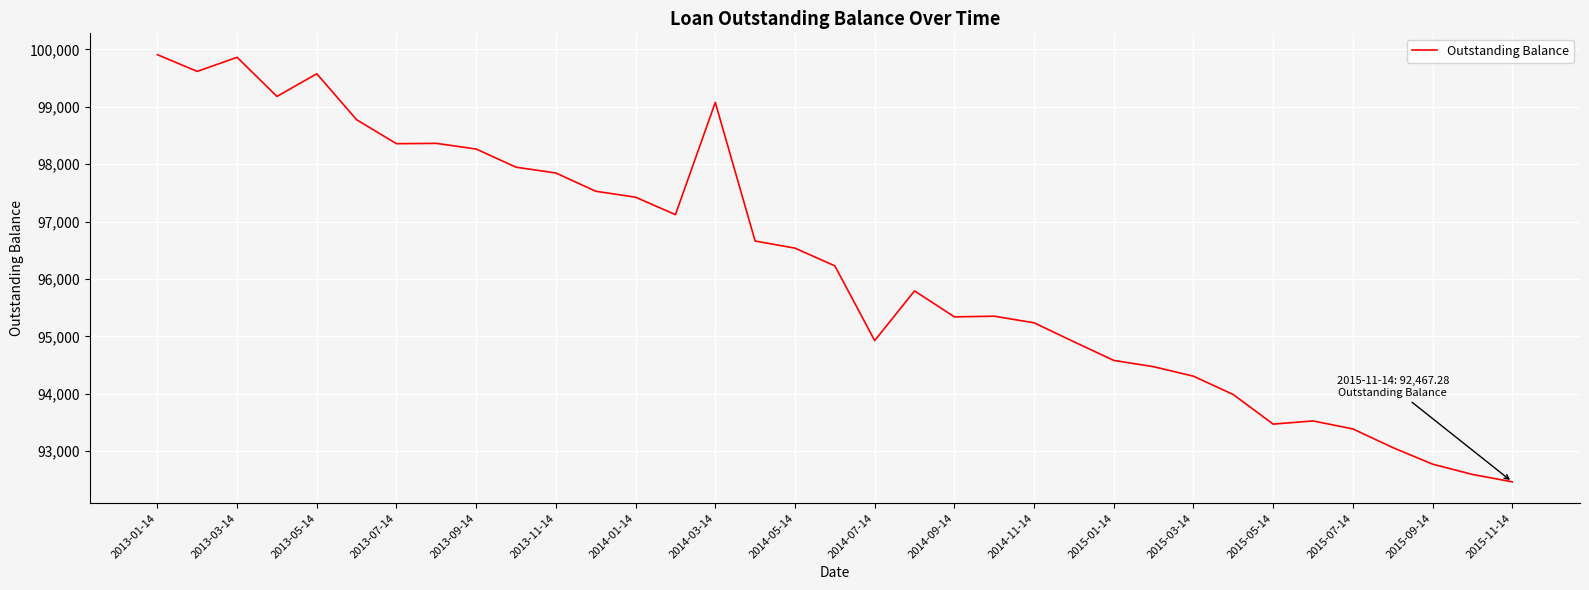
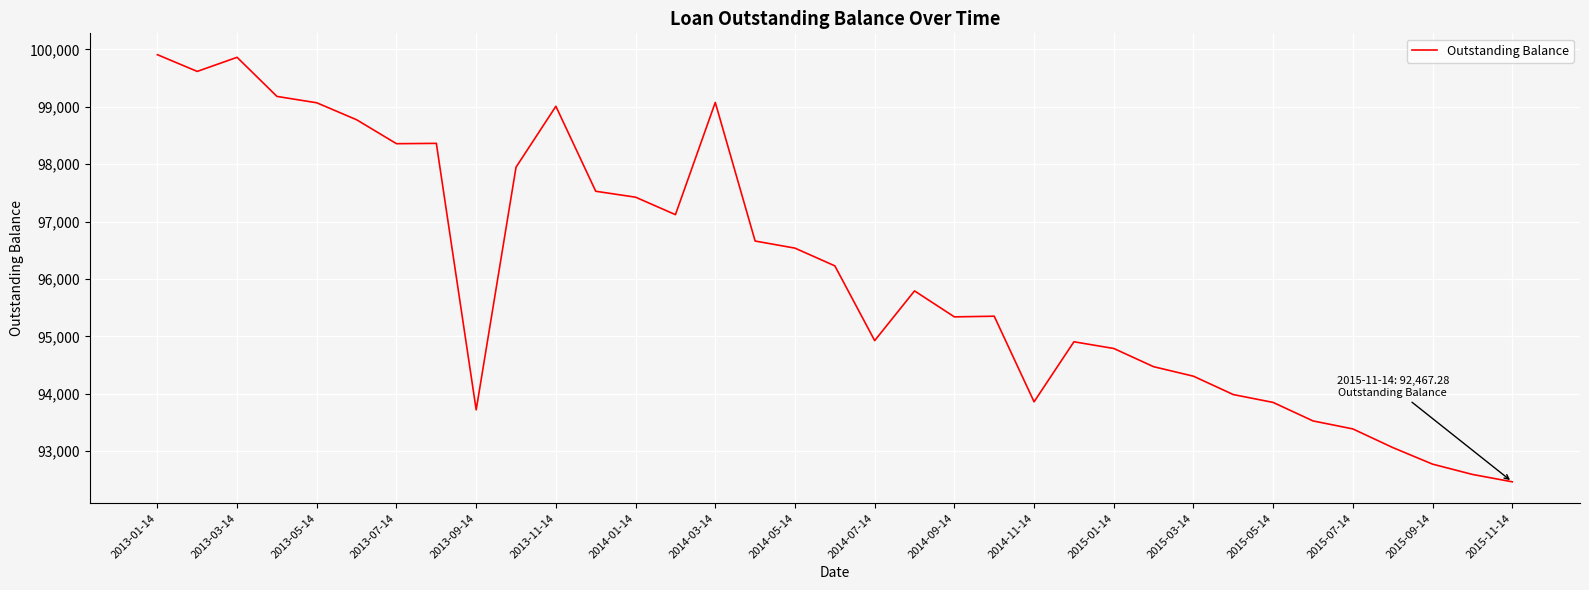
2013-05-14: 99,600 -> 99,100
2013-09-14: 98,300 -> 93,700
2013-11-14: 97,800 -> 99,000
2014-11-14: 95,200 -> 93,900
2015-01-14: 94,600 -> 94,800
2015-05-14: 93,500 -> 93,900
